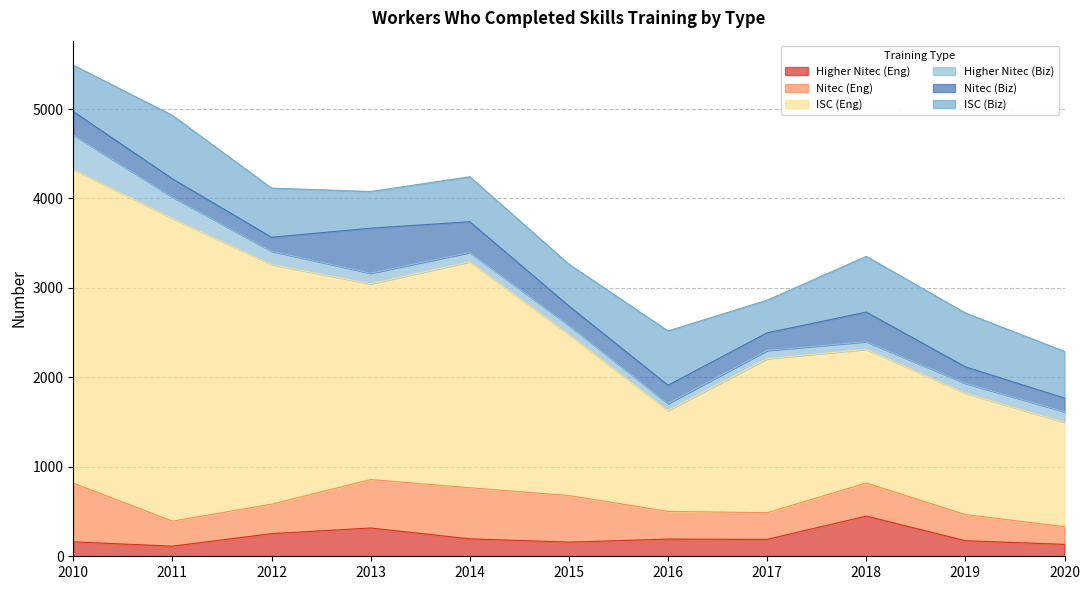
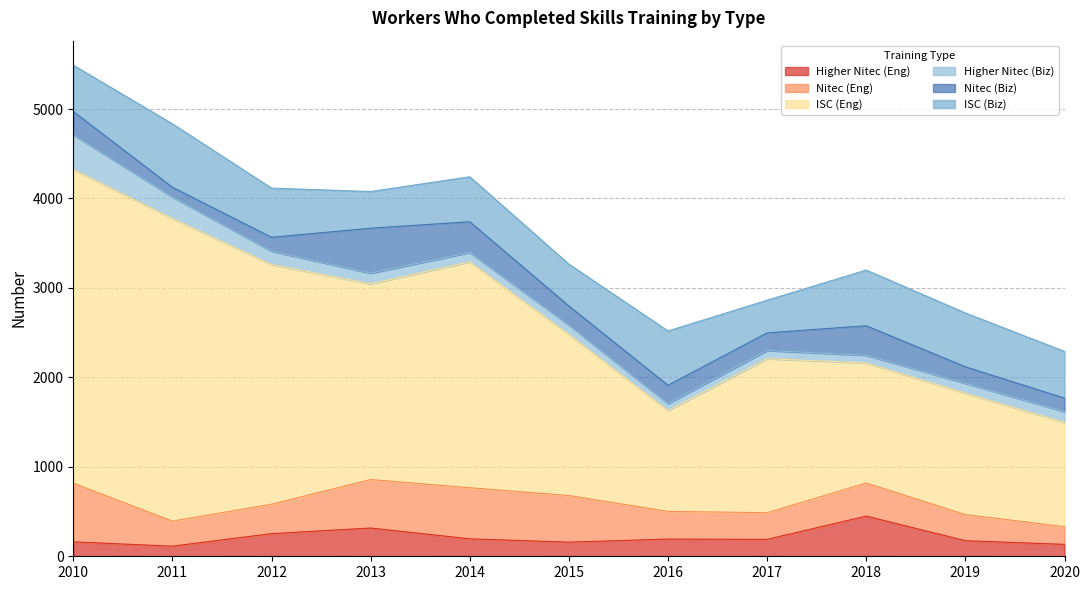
Nitec (Biz), 2011: 200 -> 100
ISC (Eng), 2018: 1500 -> 1300
